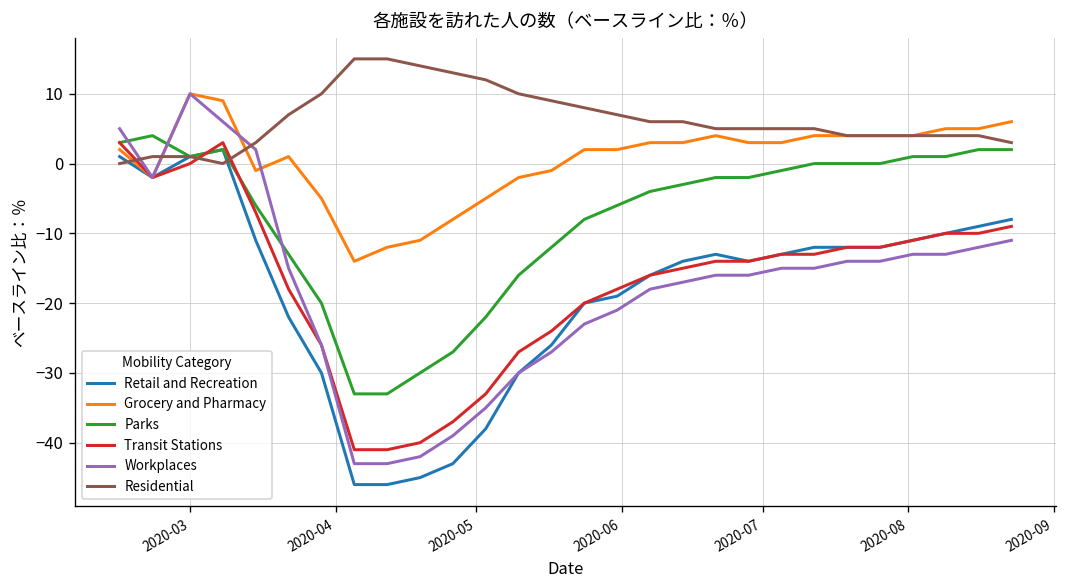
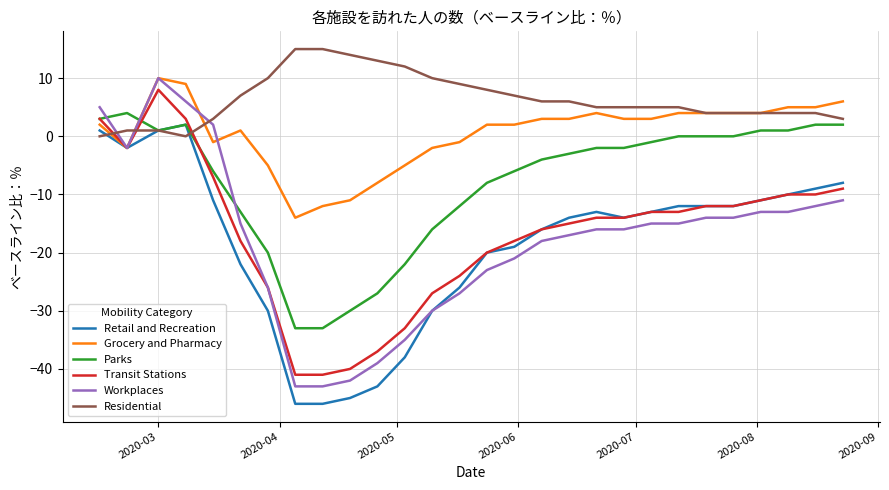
Transit Stations, 2020-03: 0 -> 8
